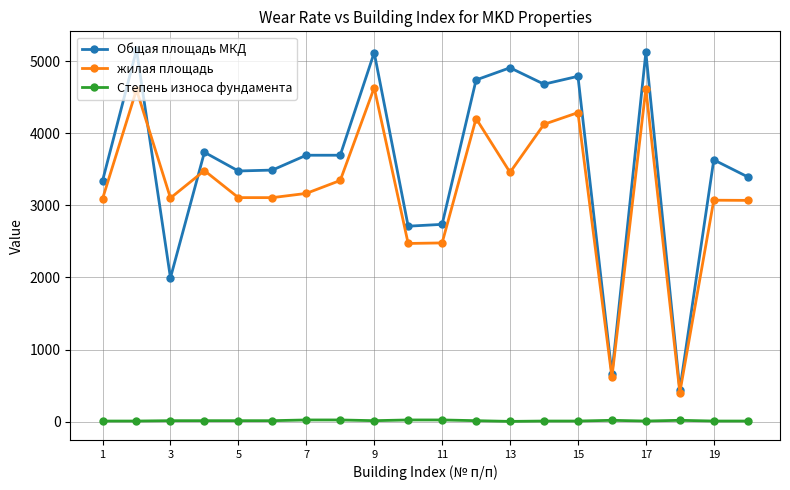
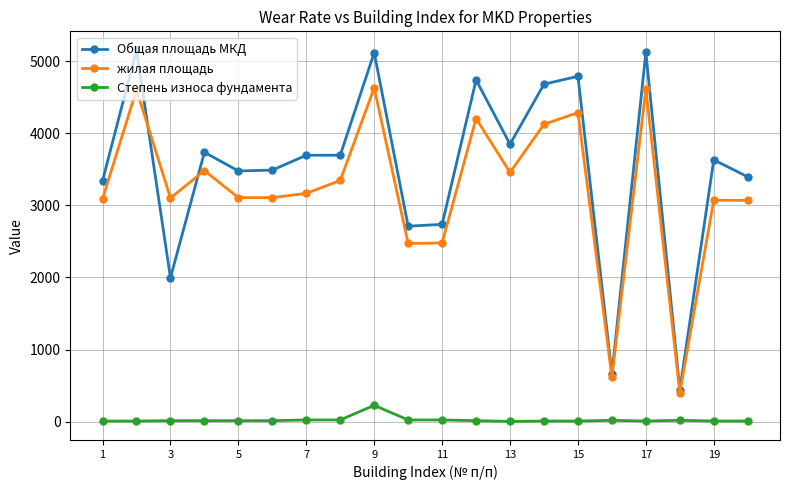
Степень износа фундамента, 9: 0 -> 200
Общая площадь МКД, 13: 4900 -> 3800
